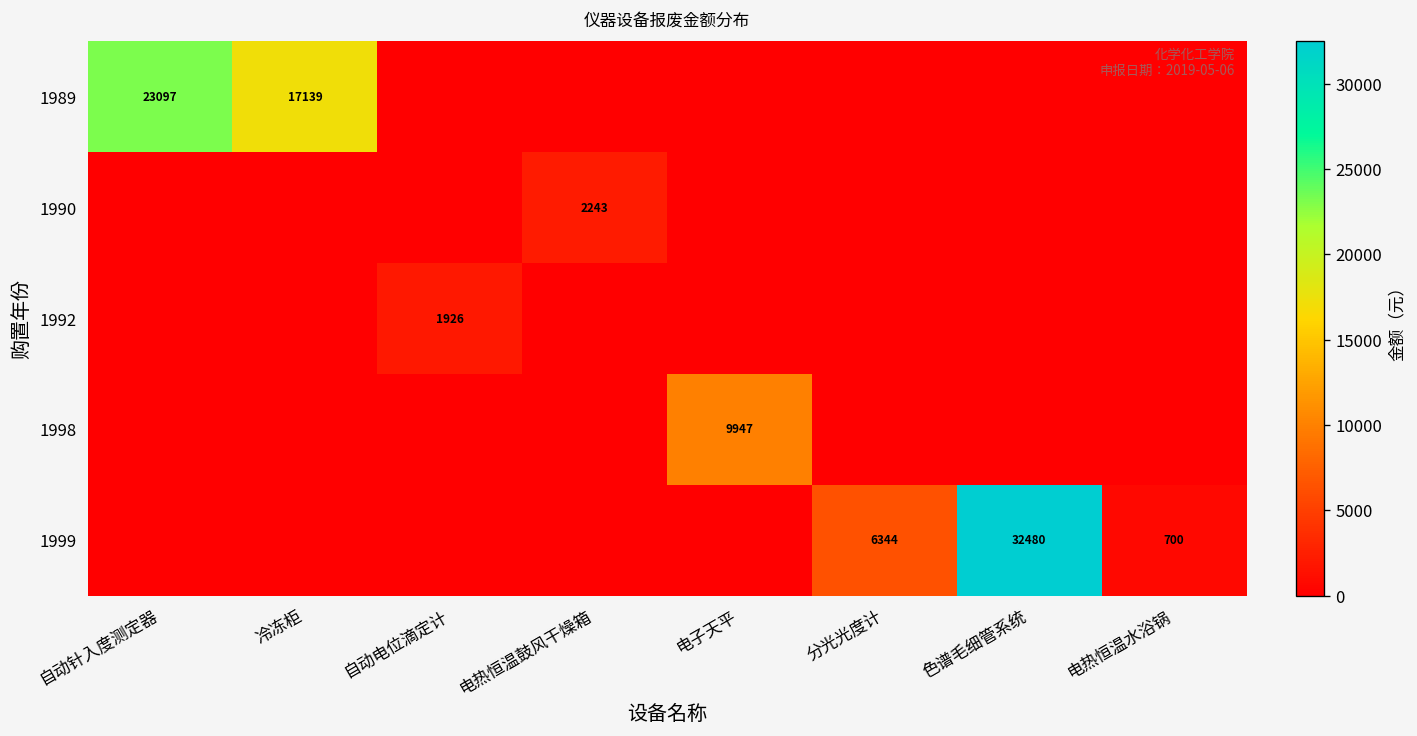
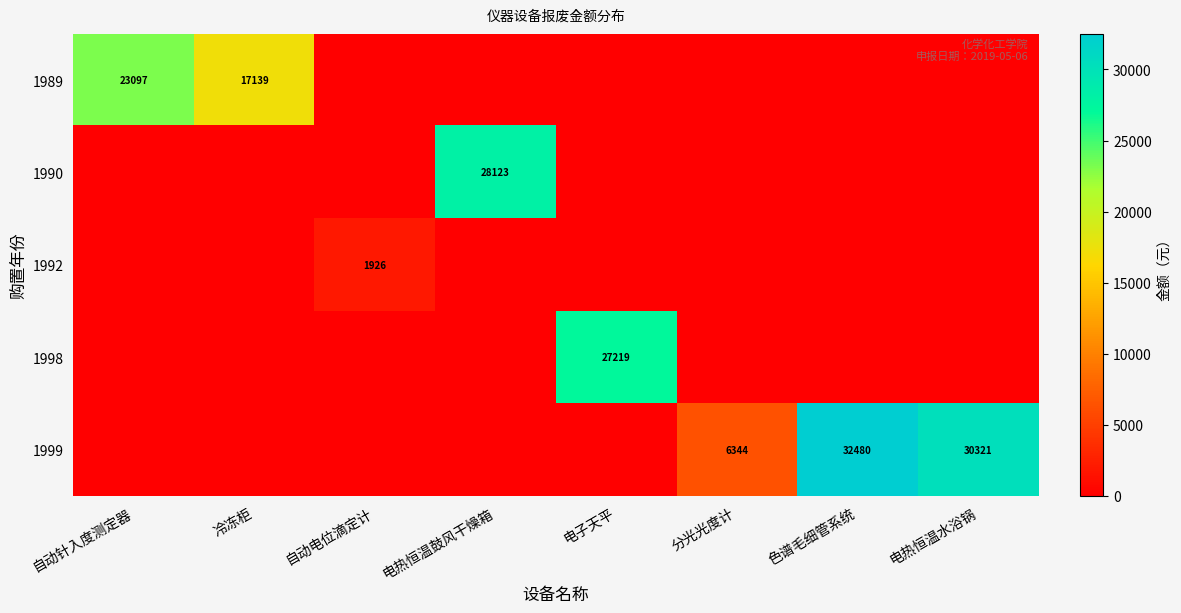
1990, 电热恒温鼓风干燥箱: 2243 -> 28123
1998, 电子天平: 9947 -> 27219
1999, 电热恒温水浴锅: 700 -> 30321
